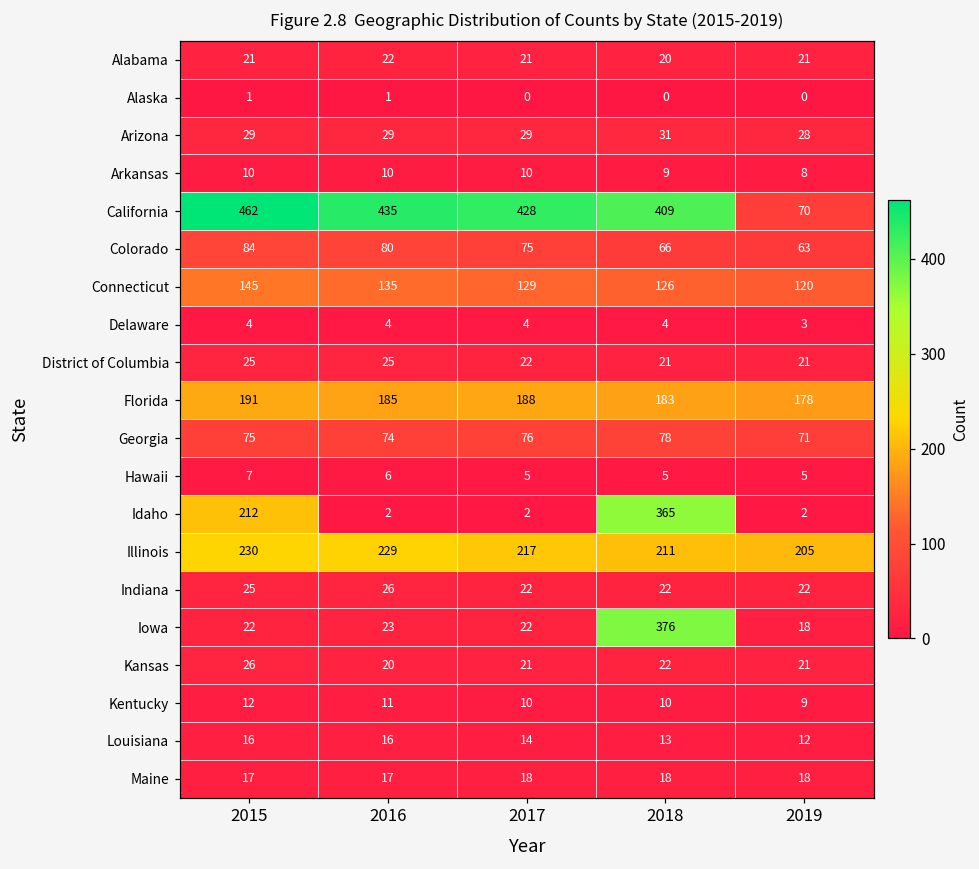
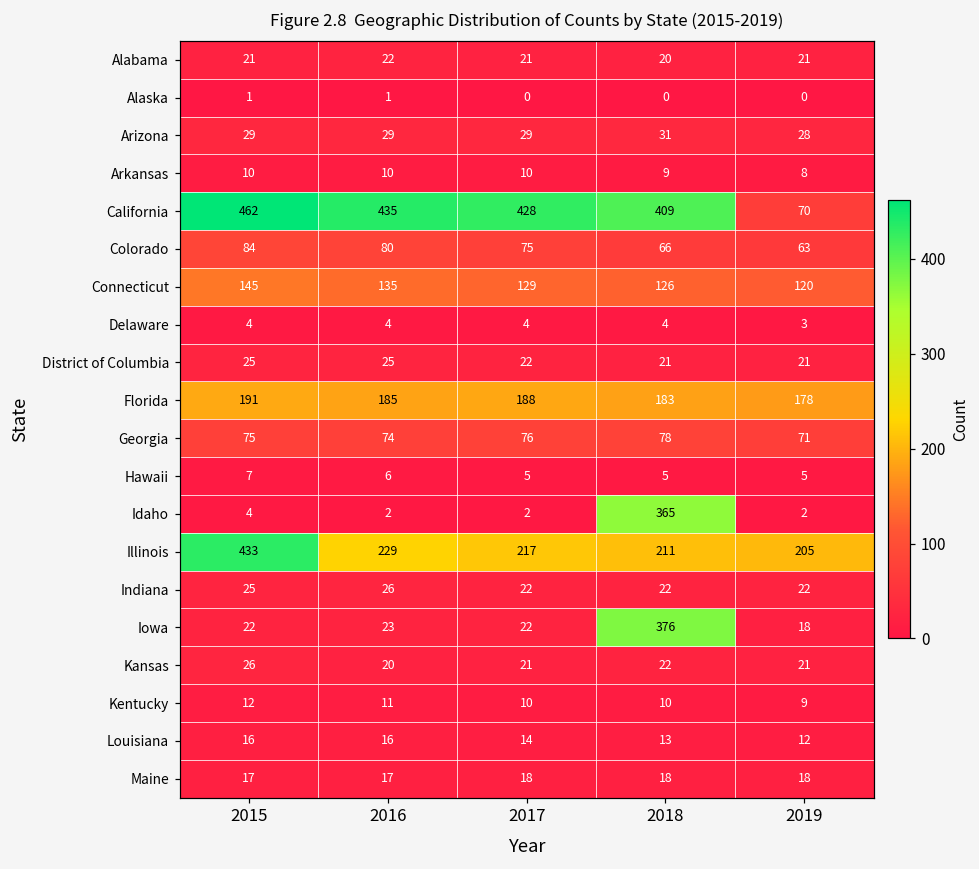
Idaho, 2015: 212 -> 4
Illinois, 2015: 230 -> 433
